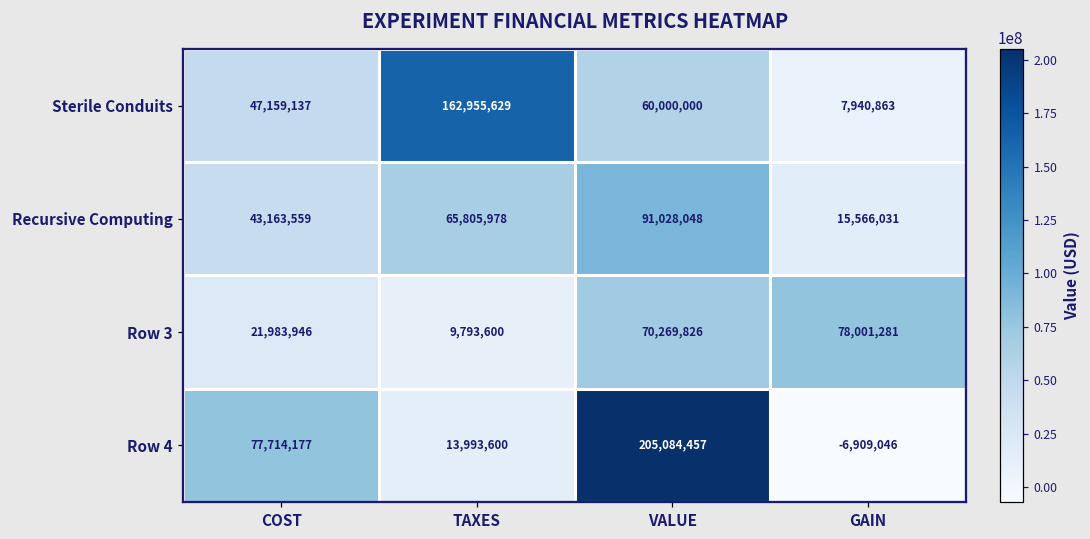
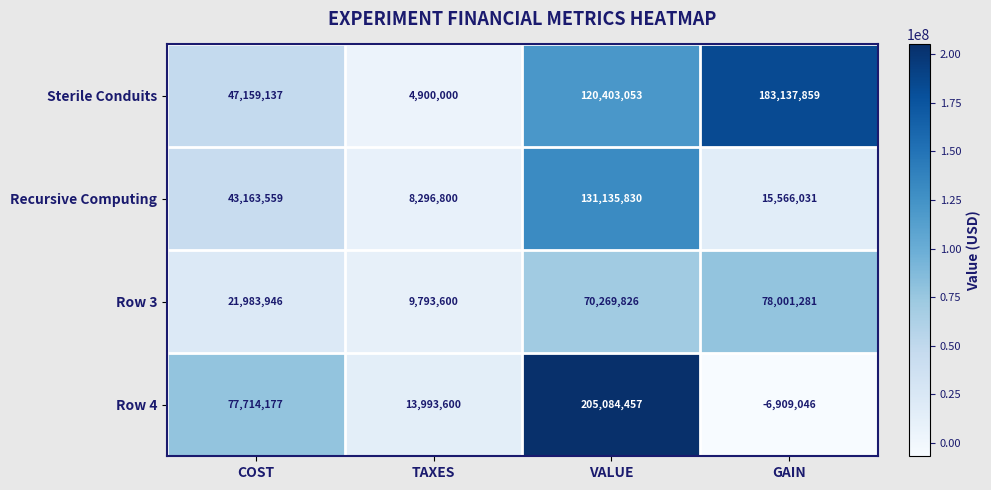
Sterile Conduits, TAXES: 162,955,629 -> 4,900,000
Sterile Conduits, VALUE: 60,000,000 -> 120,403,053
Sterile Conduits, GAIN: 7,940,863 -> 183,137,859
Recursive Computing, TAXES: 65,805,978 -> 8,296,800
Recursive Computing, VALUE: 91,028,048 -> 131,135,830
